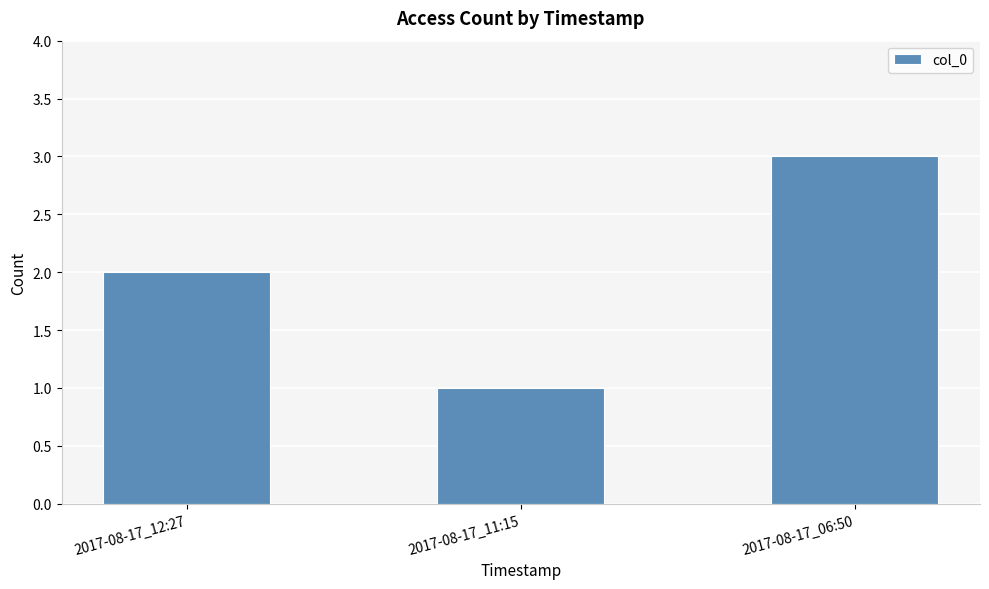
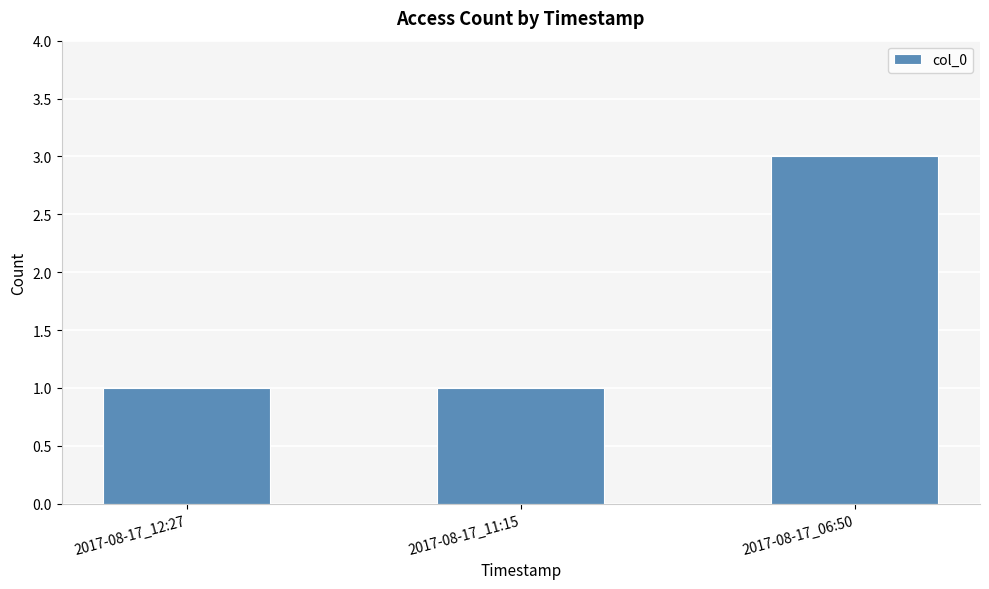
2017-08-17_12:27: 2 -> 1
